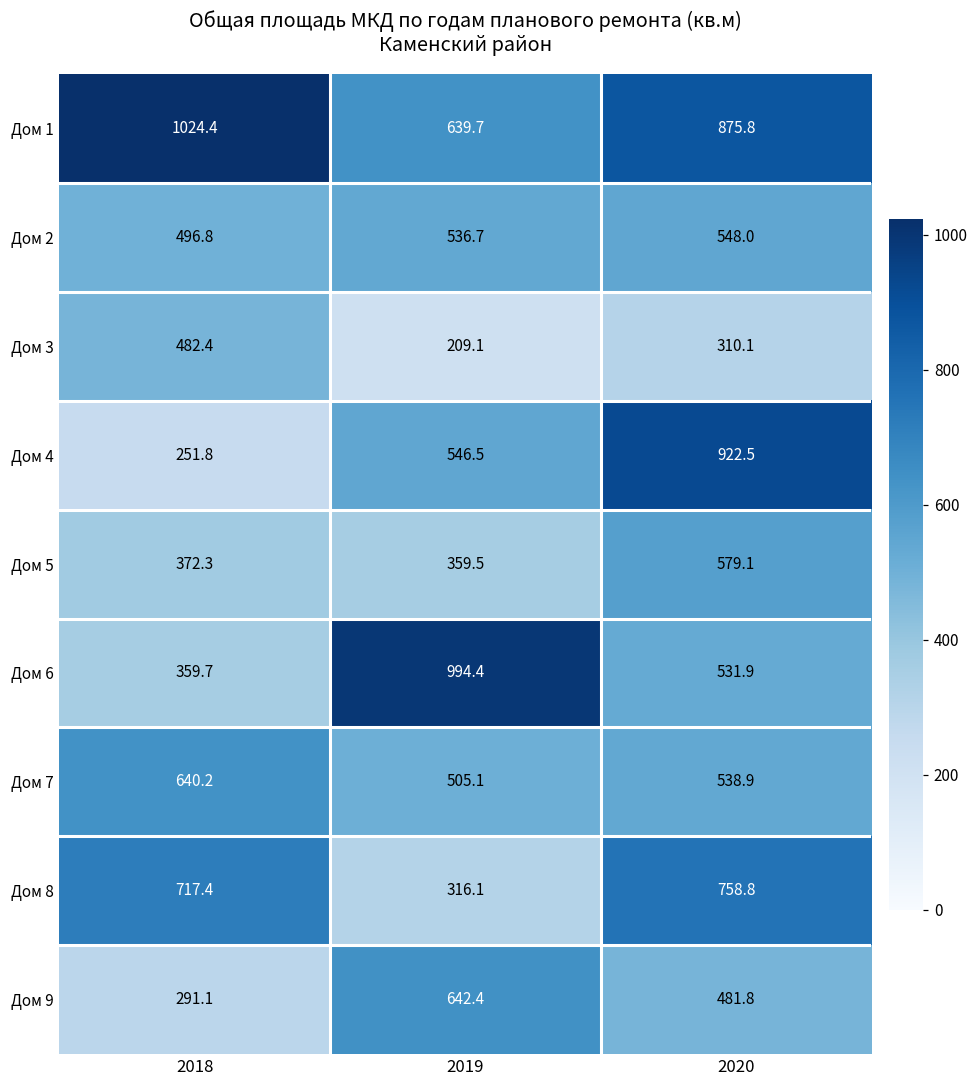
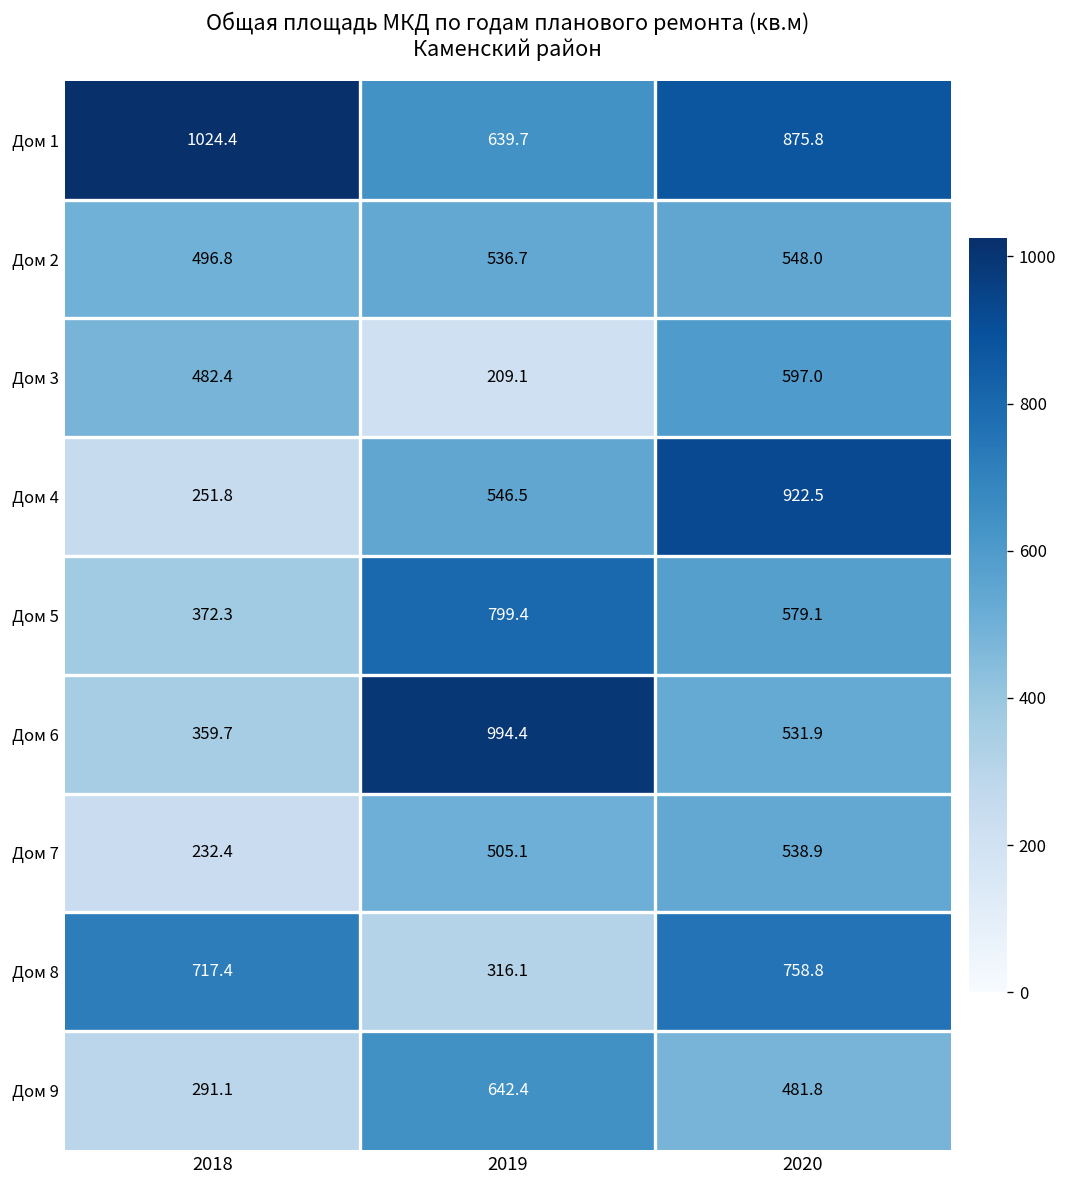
Дом 3, 2020: 310.1 -> 597.0
Дом 5, 2019: 359.5 -> 799.4
Дом 7, 2018: 640.2 -> 232.4
